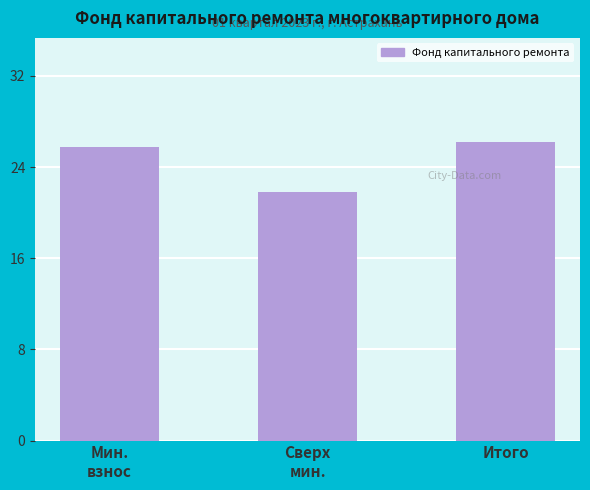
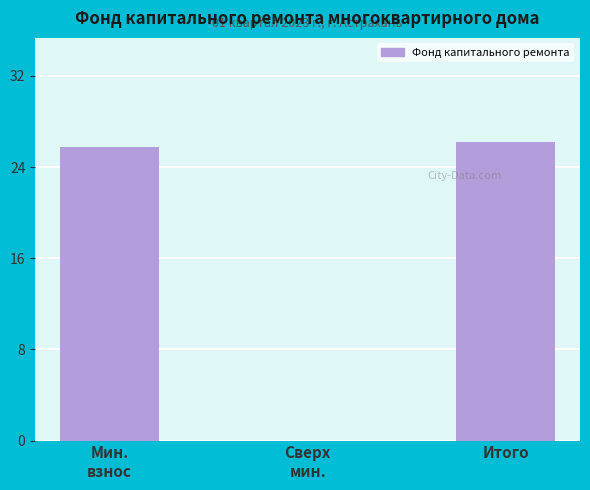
Сверх мин.: 21.8 -> 0.0
